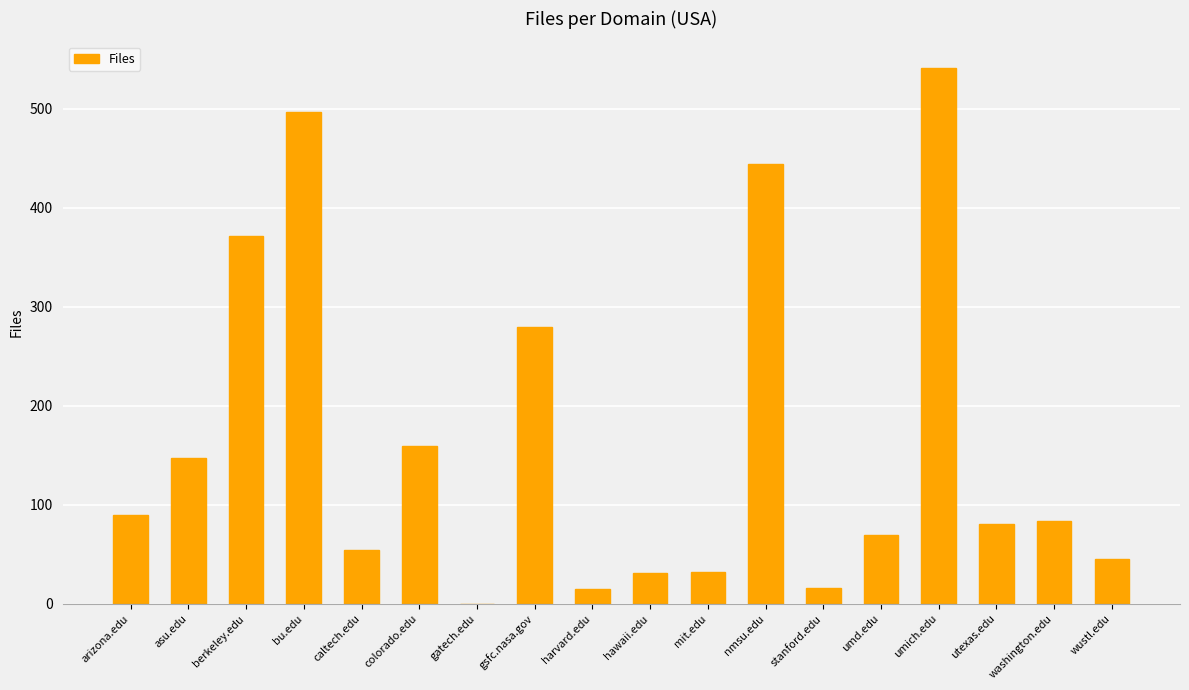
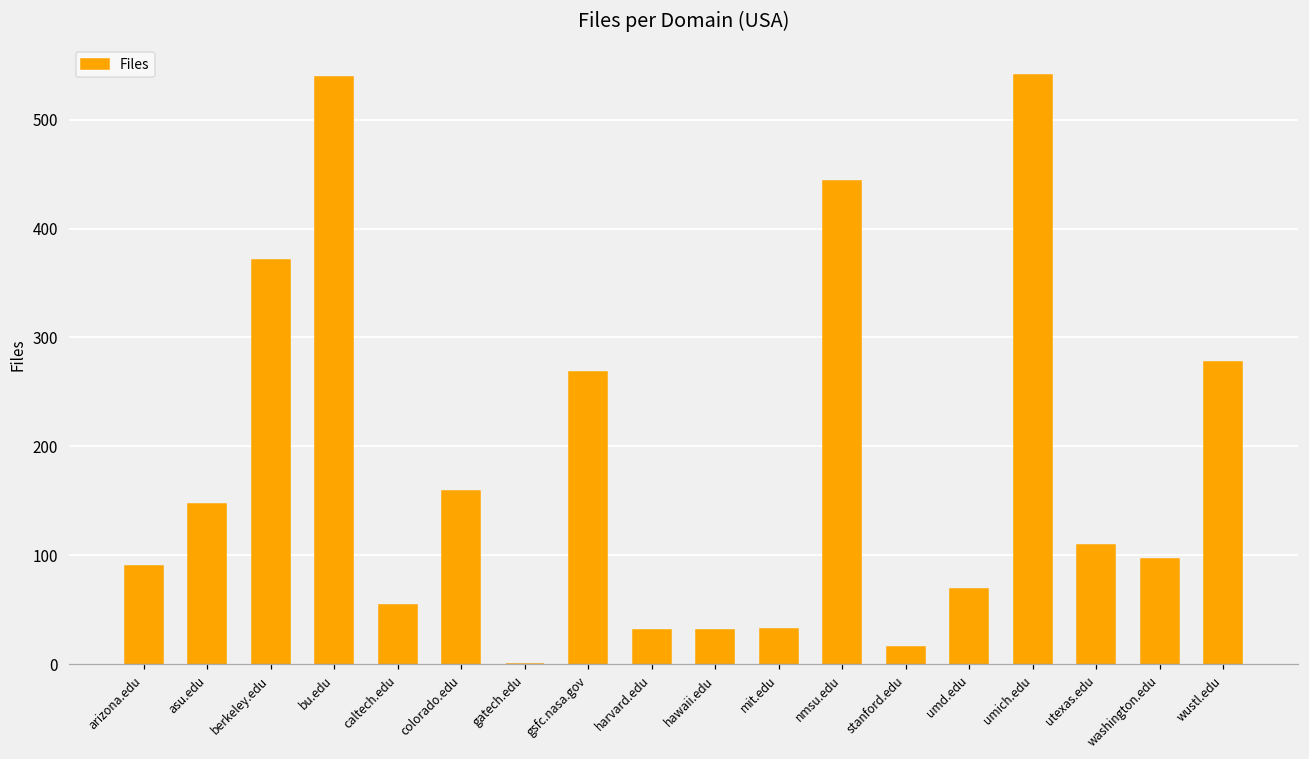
bu.edu: 500 -> 540
gsfc.nasa.gov: 280 -> 270
harvard.edu: 20 -> 30
utexas.edu: 80 -> 110
washington.edu: 80 -> 100
wustl.edu: 50 -> 280
